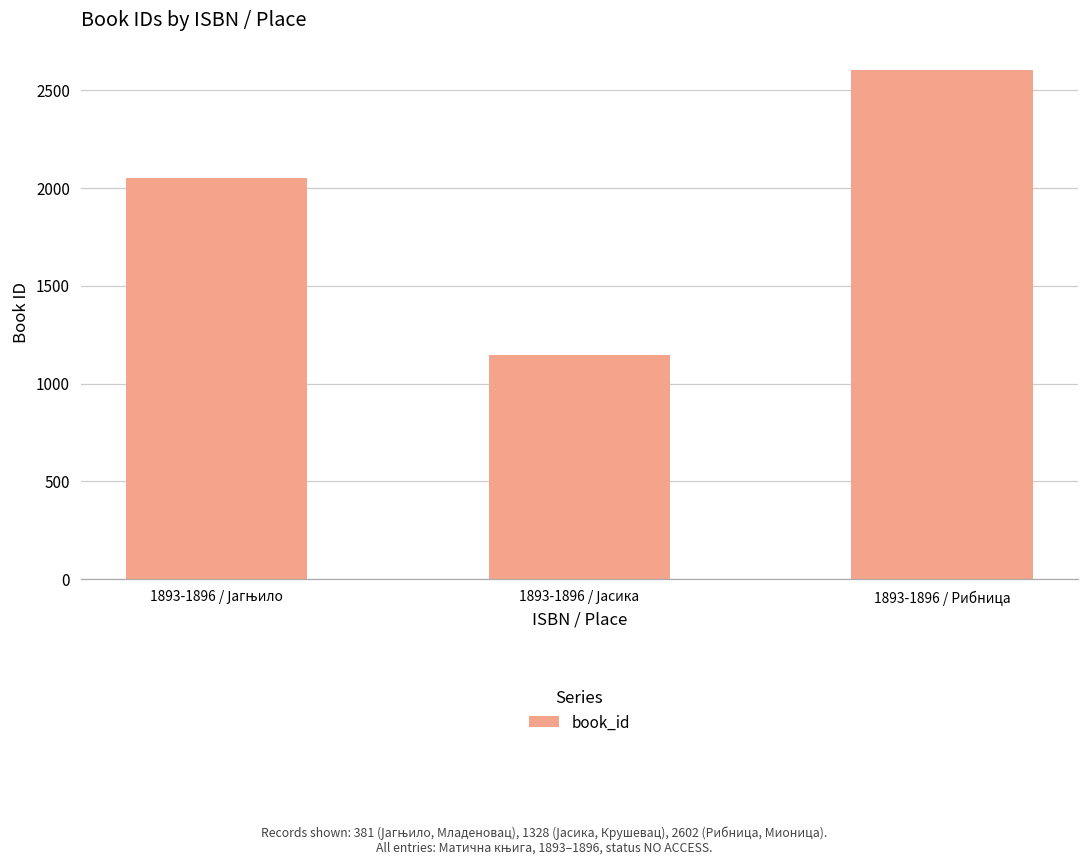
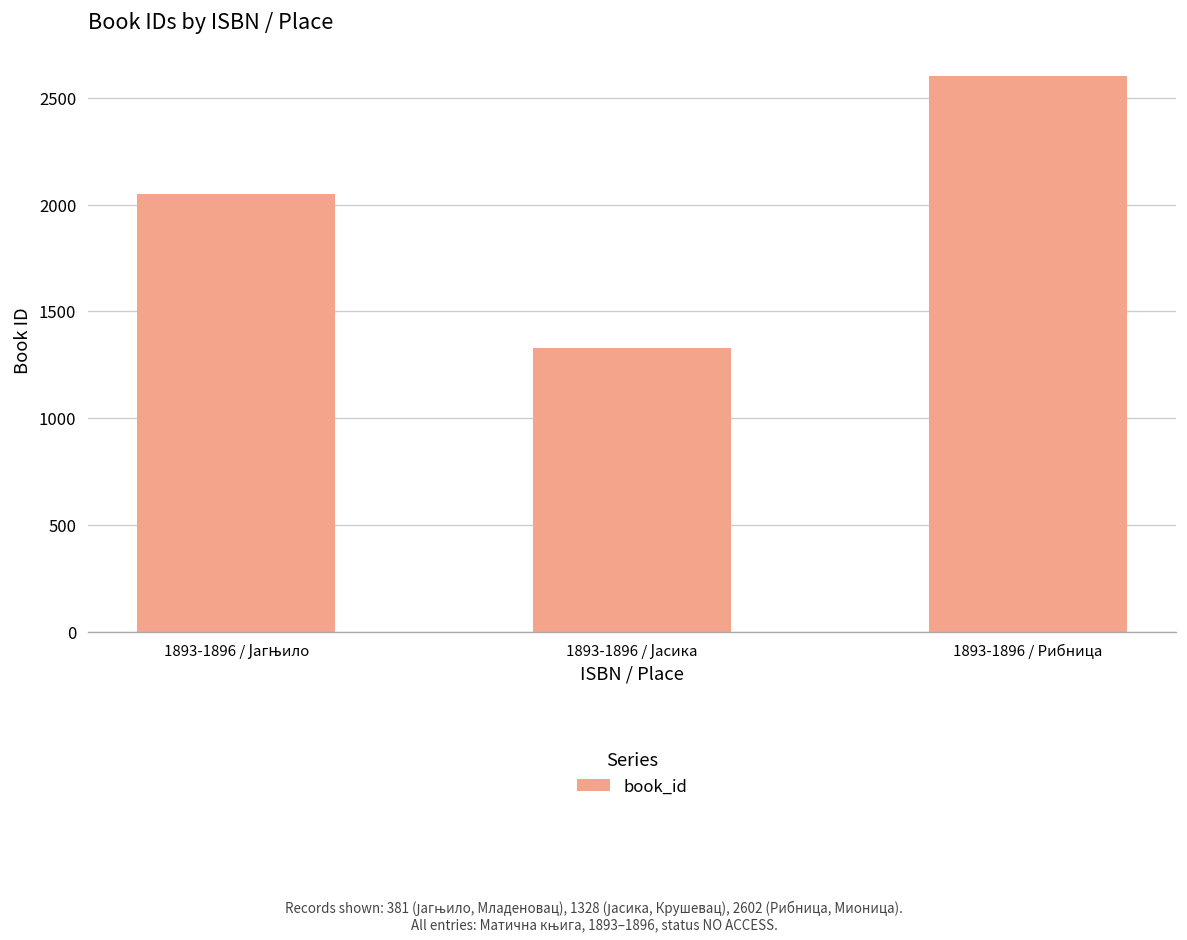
1893-1896 / Јасика: 1140 -> 1330
